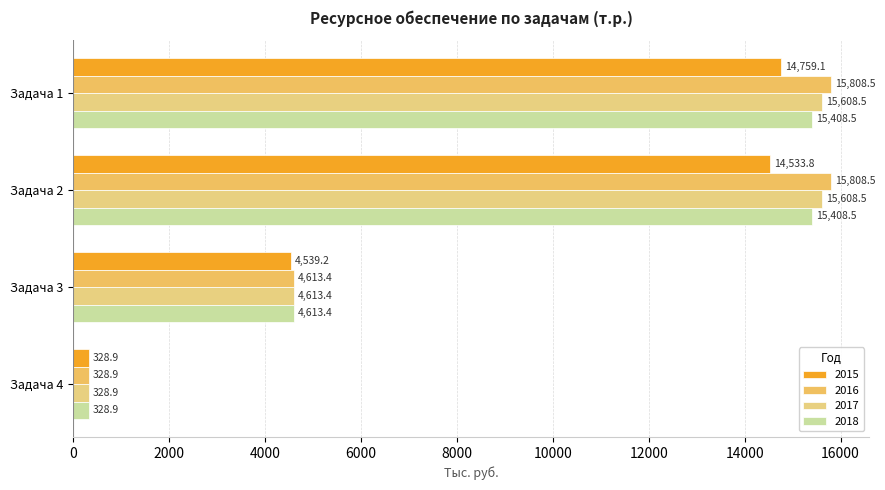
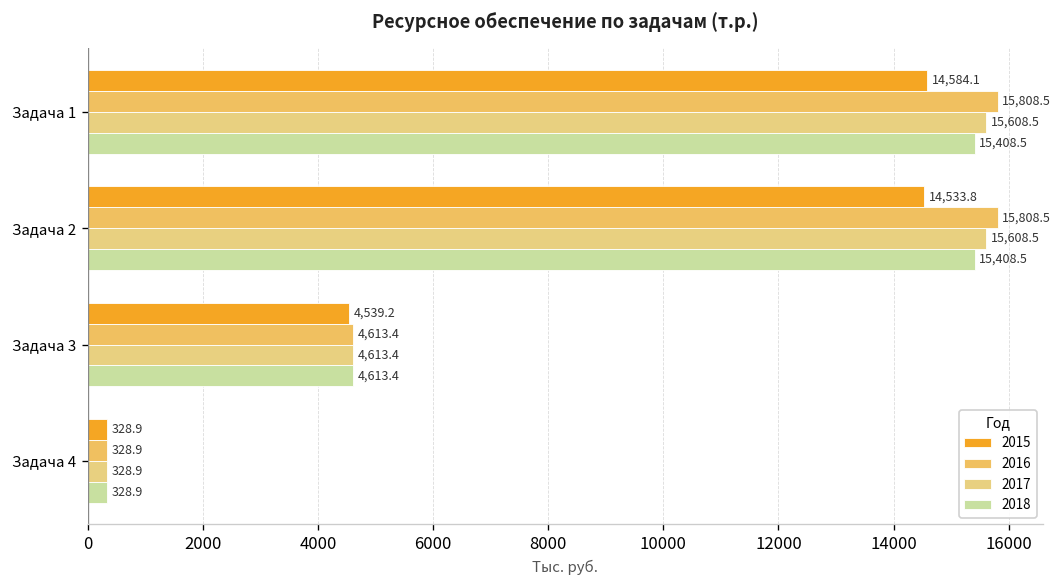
2015, Задача 1: 14,759.1 -> 14,584.1
